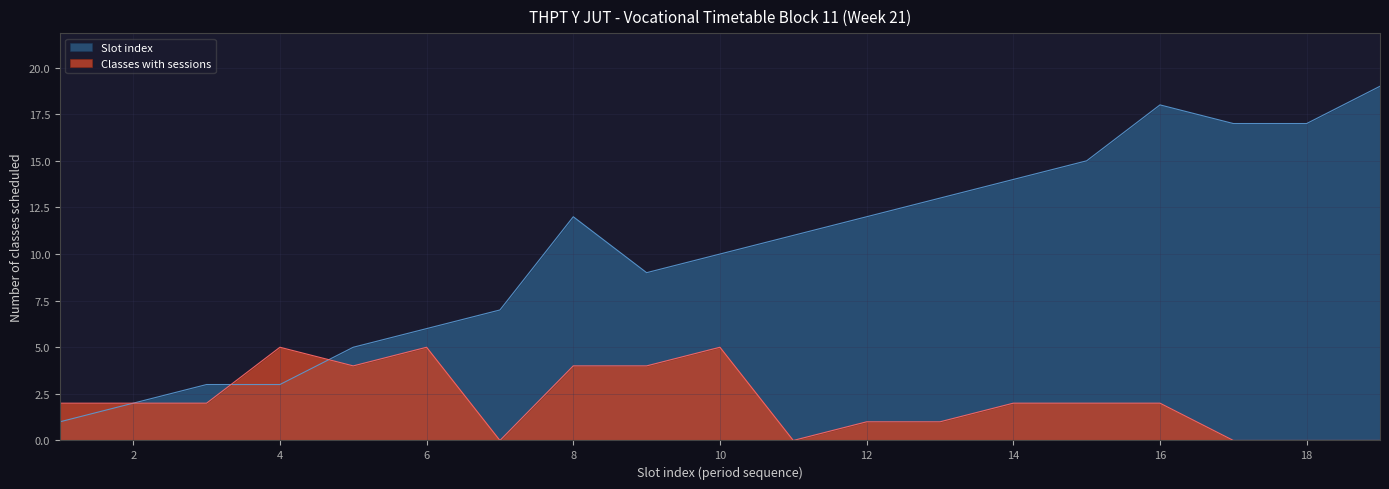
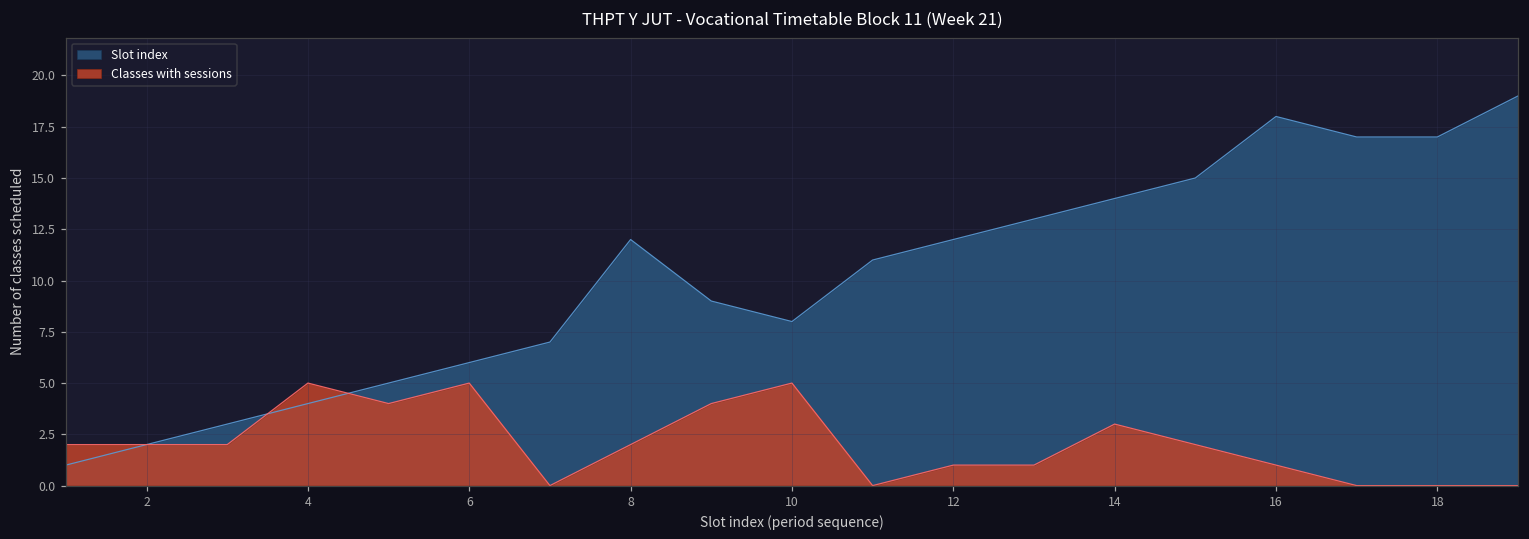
Slot index, 4: 3 -> 4
Classes with sessions, 8: 4 -> 2
Slot index, 10: 10 -> 8
Classes with sessions, 14: 2 -> 3
Classes with sessions, 16: 2 -> 1
